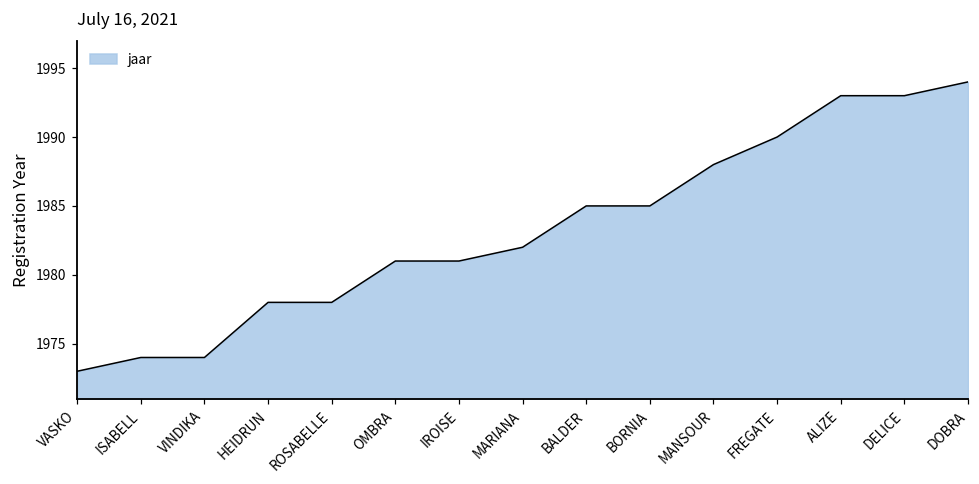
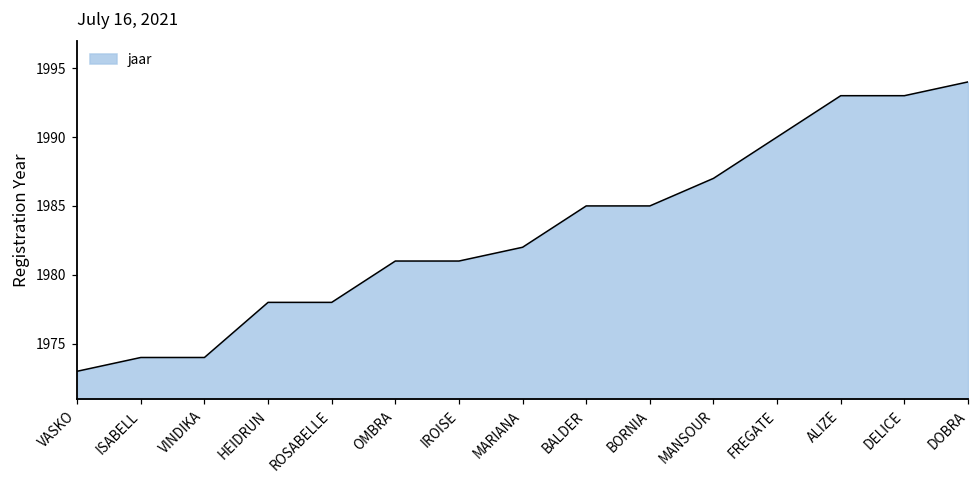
MANSOUR: 1988 -> 1987
